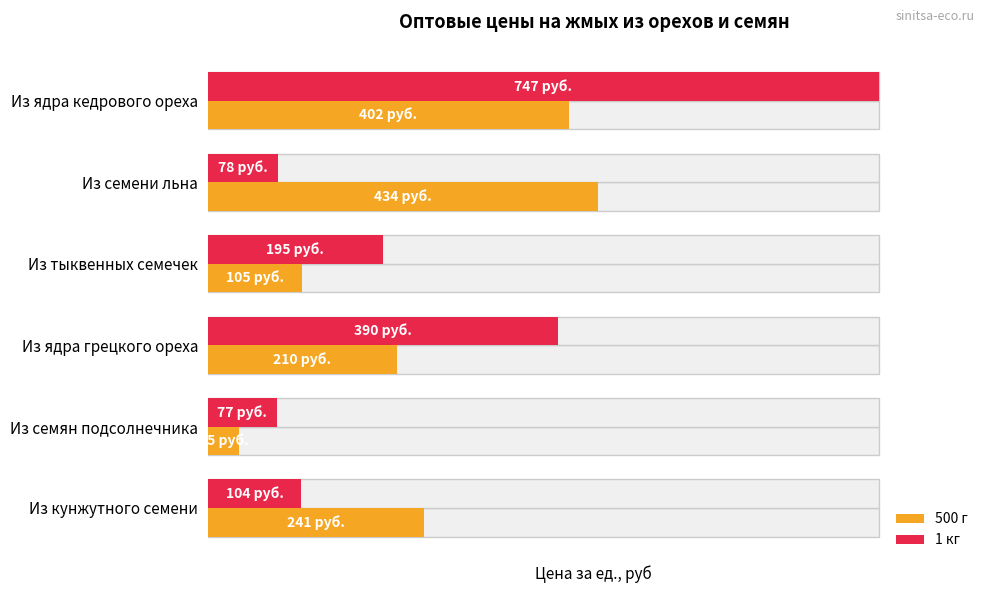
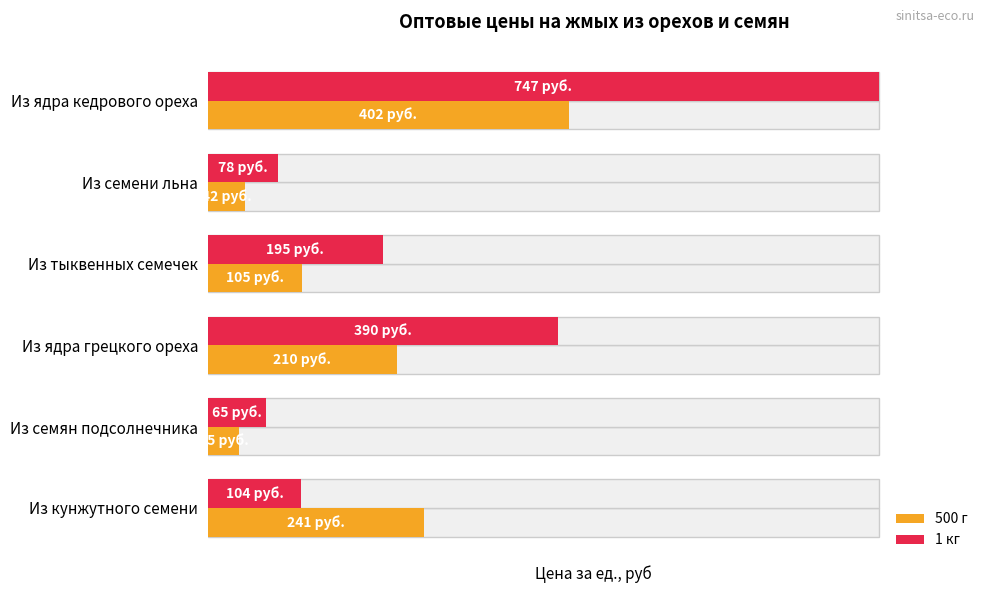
500 г, Из семени льна: 434 -> 42
1 кг, Из семян подсолнечника: 77 -> 65
